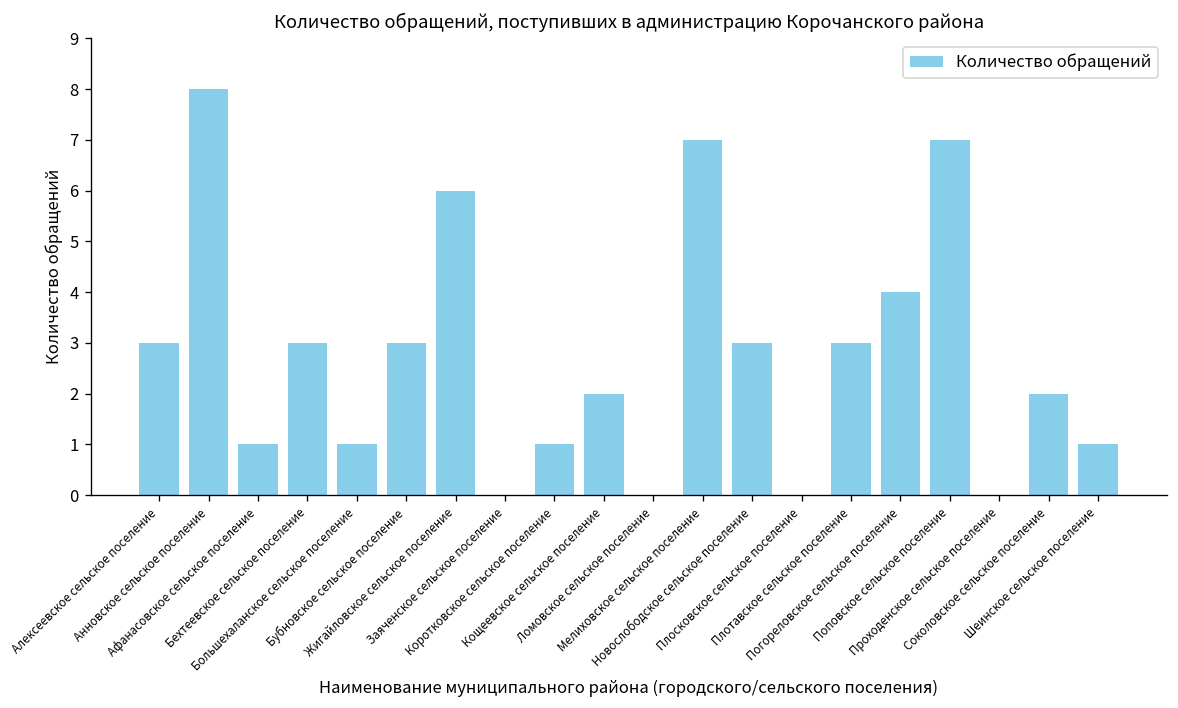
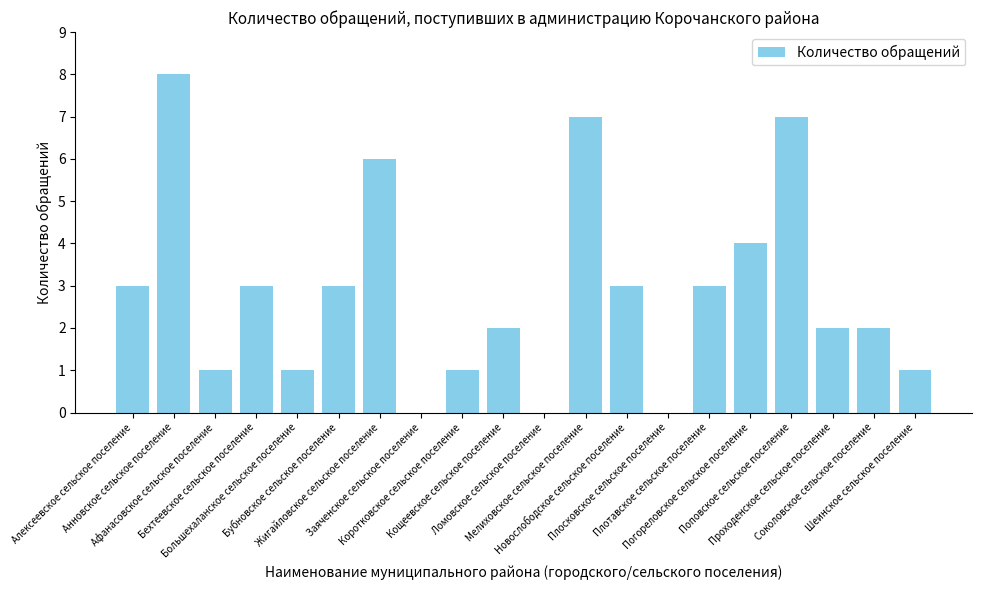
Проходенское сельское поселение: 0 -> 2
